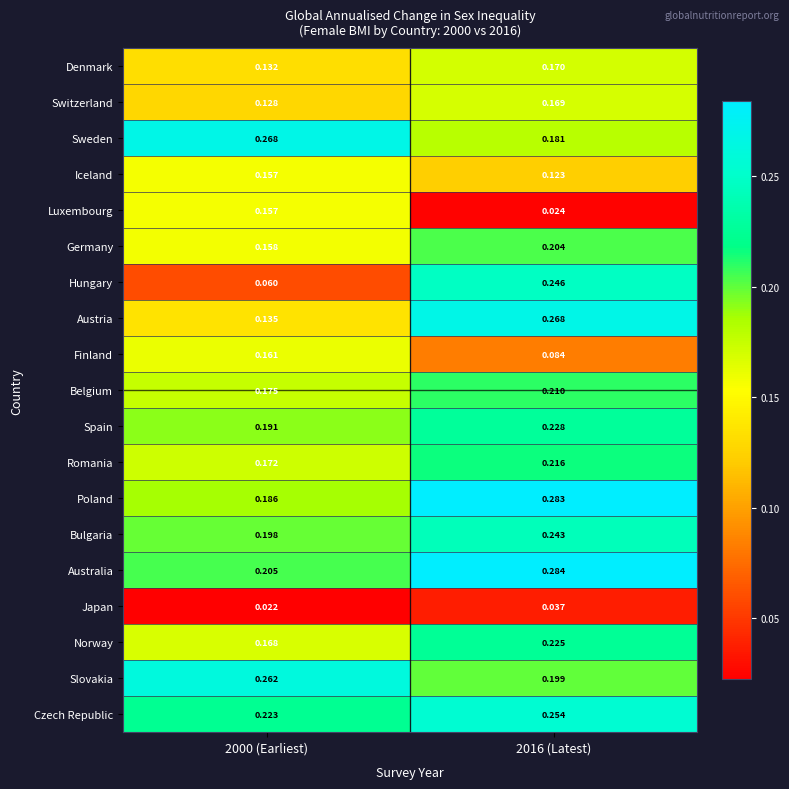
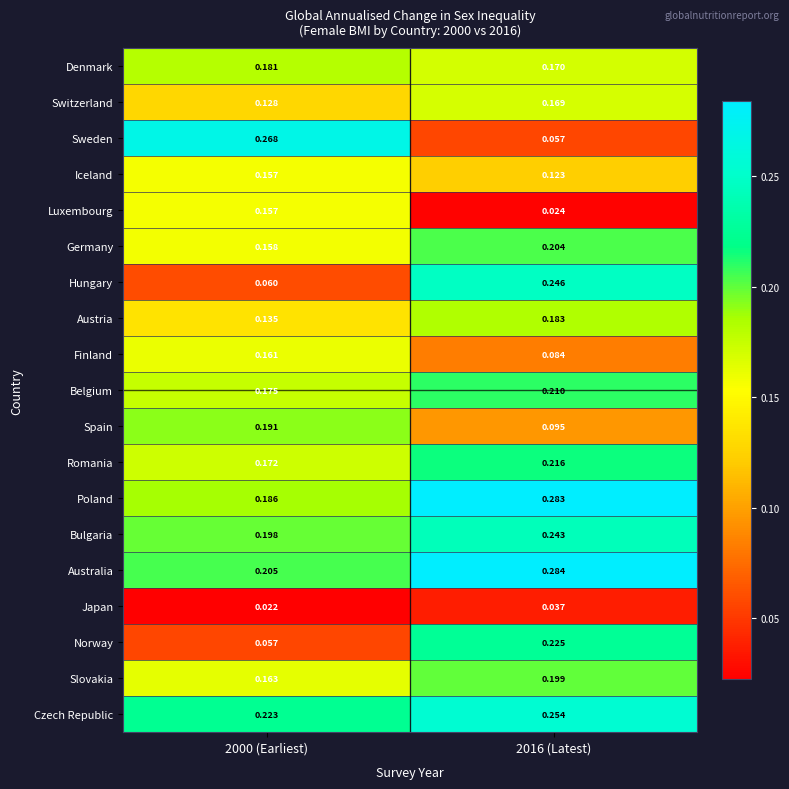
Denmark, 2000 (Earliest): 0.132 -> 0.181
Sweden, 2016 (Latest): 0.181 -> 0.057
Austria, 2016 (Latest): 0.268 -> 0.183
Spain, 2016 (Latest): 0.228 -> 0.095
Norway, 2000 (Earliest): 0.168 -> 0.057
Slovakia, 2000 (Earliest): 0.262 -> 0.163
